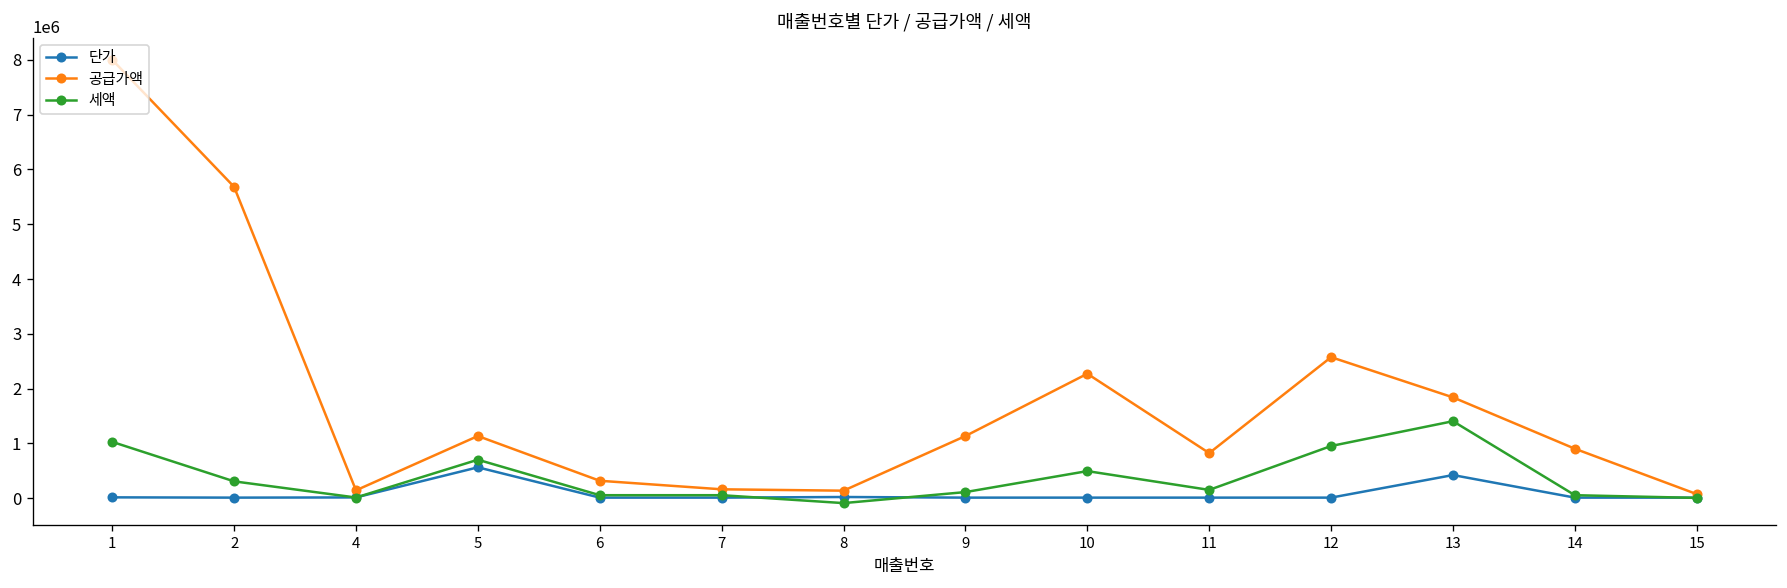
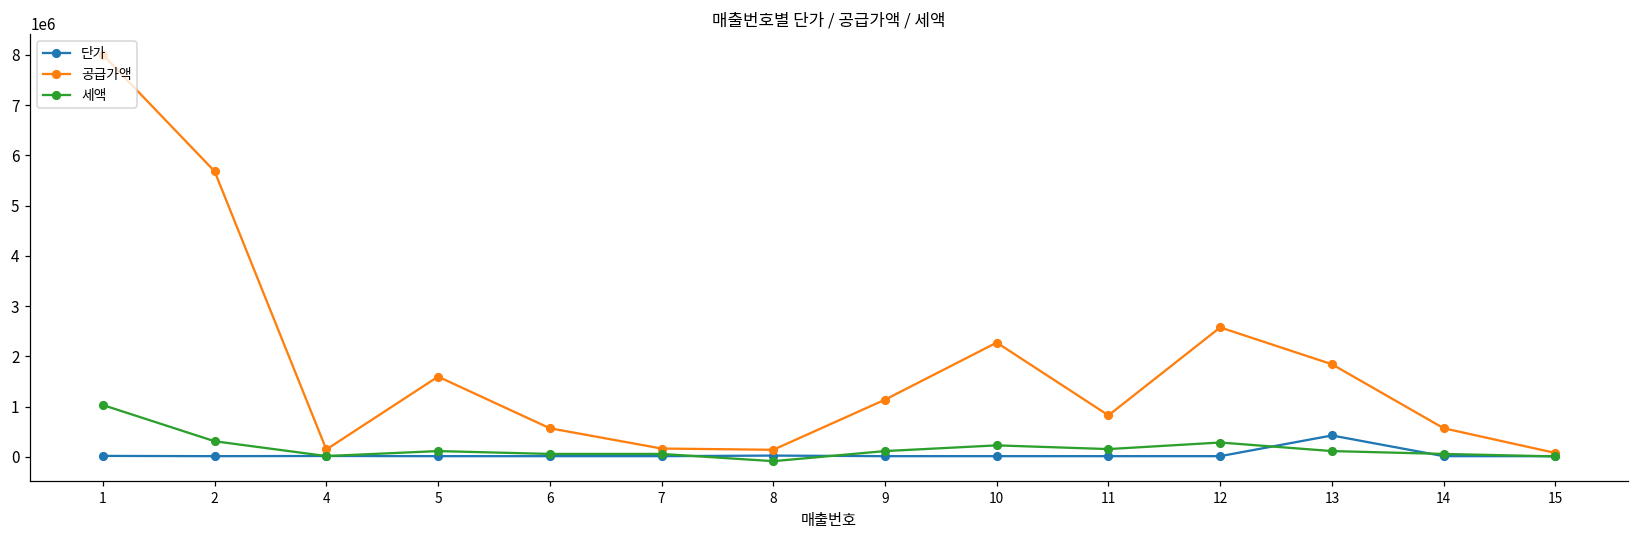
단가, 5: 600000 -> 0
공급가액, 5: 1100000 -> 1600000
세액, 5: 700000 -> 100000
공급가액, 6: 300000 -> 600000
세액, 10: 500000 -> 200000
세액, 12: 1000000 -> 300000
세액, 13: 1400000 -> 100000
공급가액, 14: 900000 -> 600000
